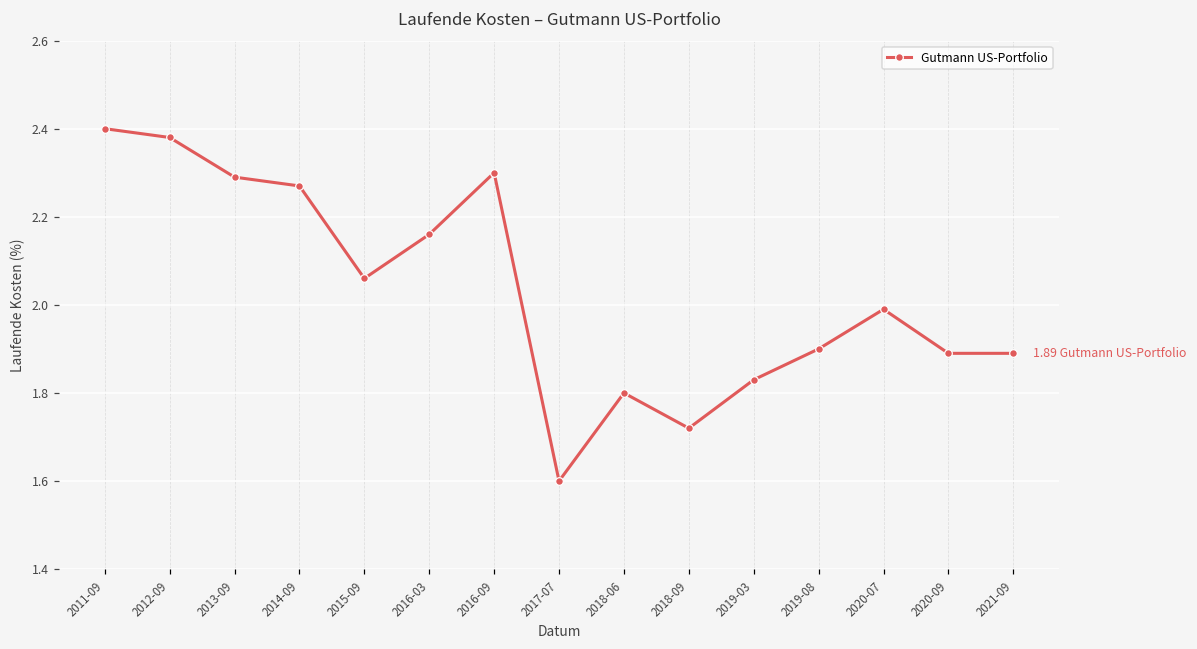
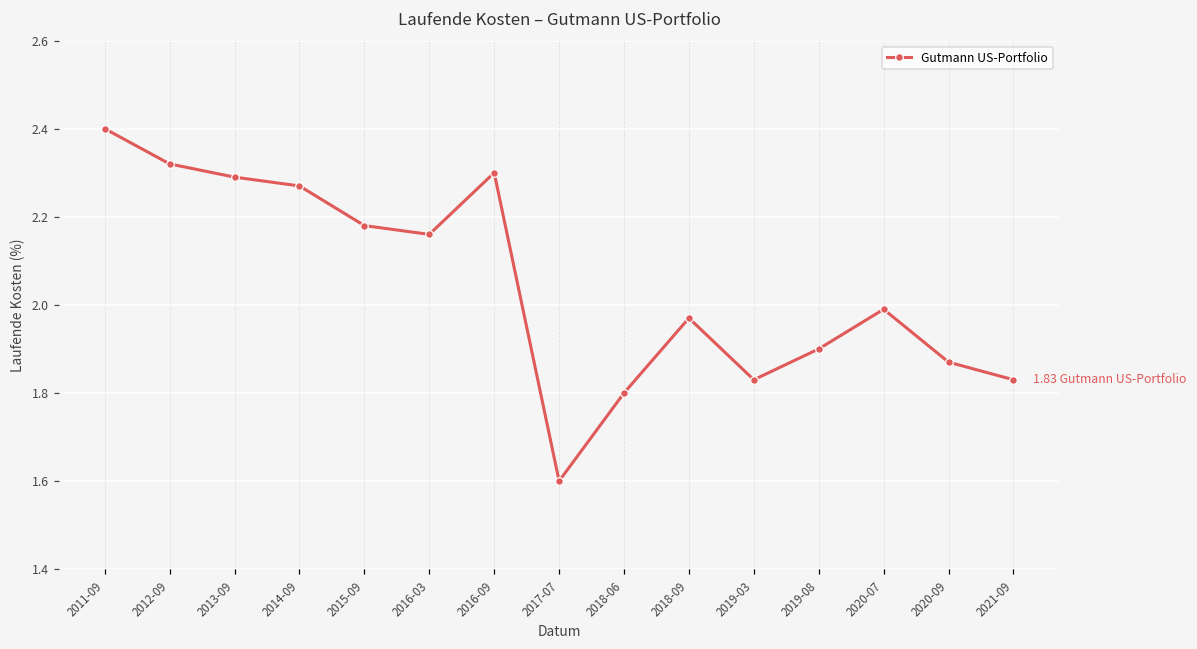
2012-09: 2.38 -> 2.32
2015-09: 2.06 -> 2.18
2018-09: 1.72 -> 1.97
2020-09: 1.89 -> 1.87
2021-09: 1.89 -> 1.83
